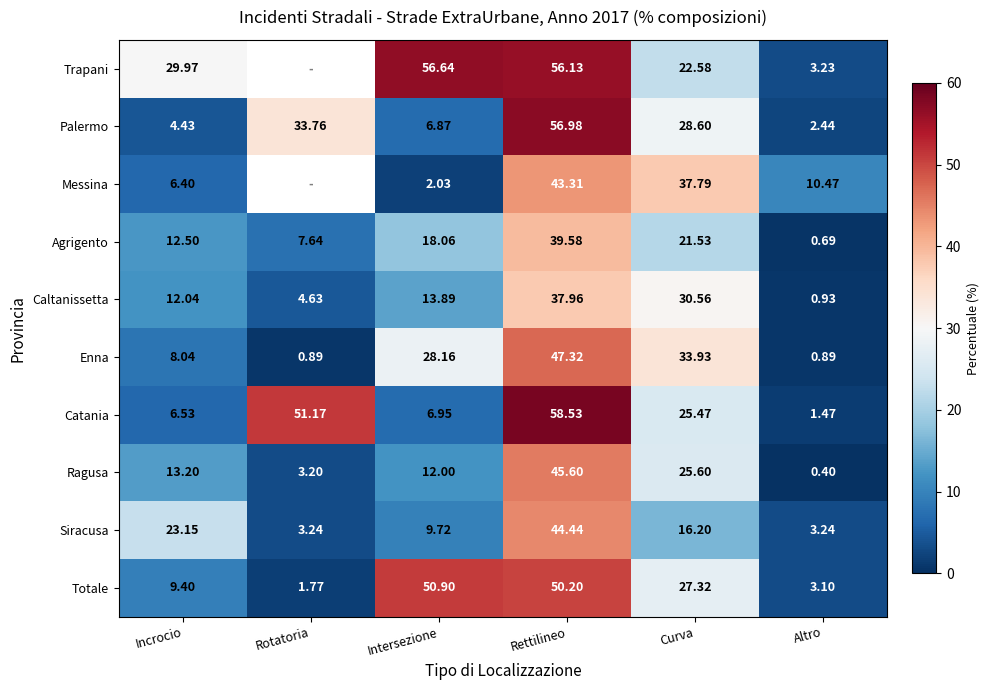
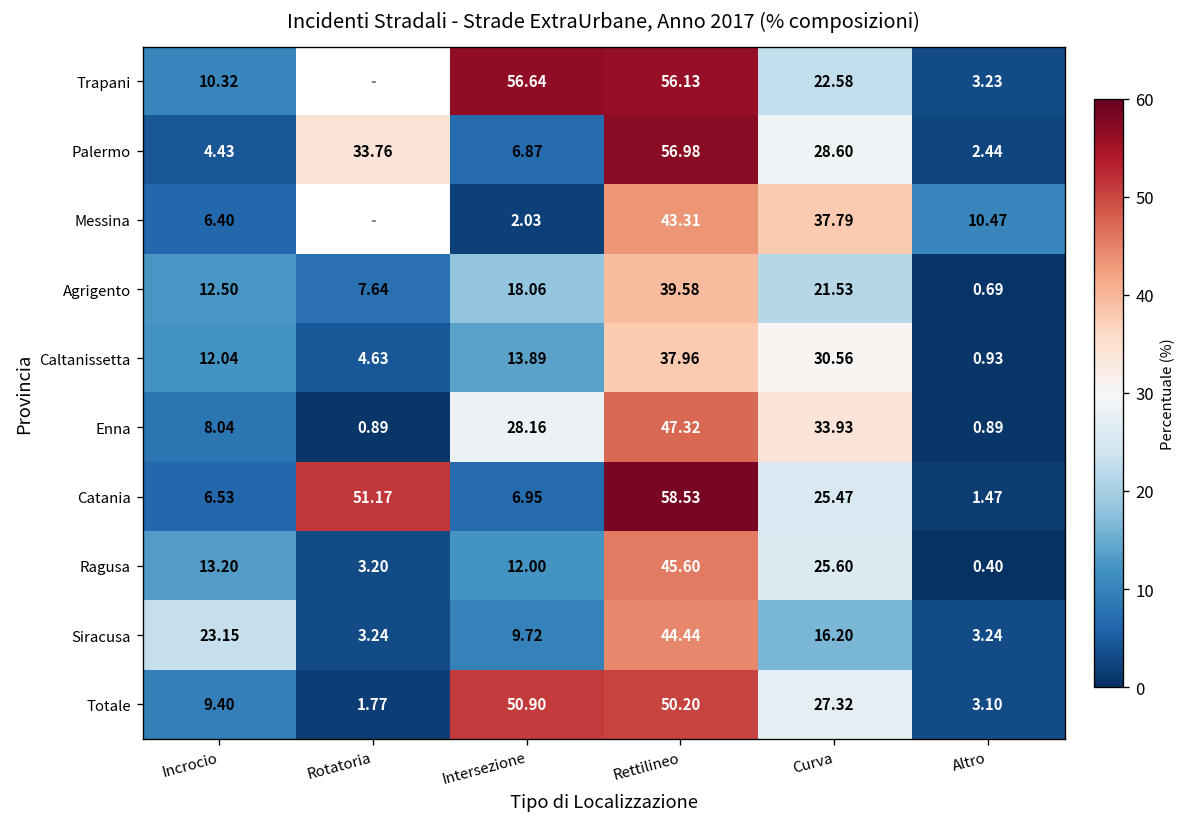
Trapani, Incrocio: 29.97 -> 10.32
